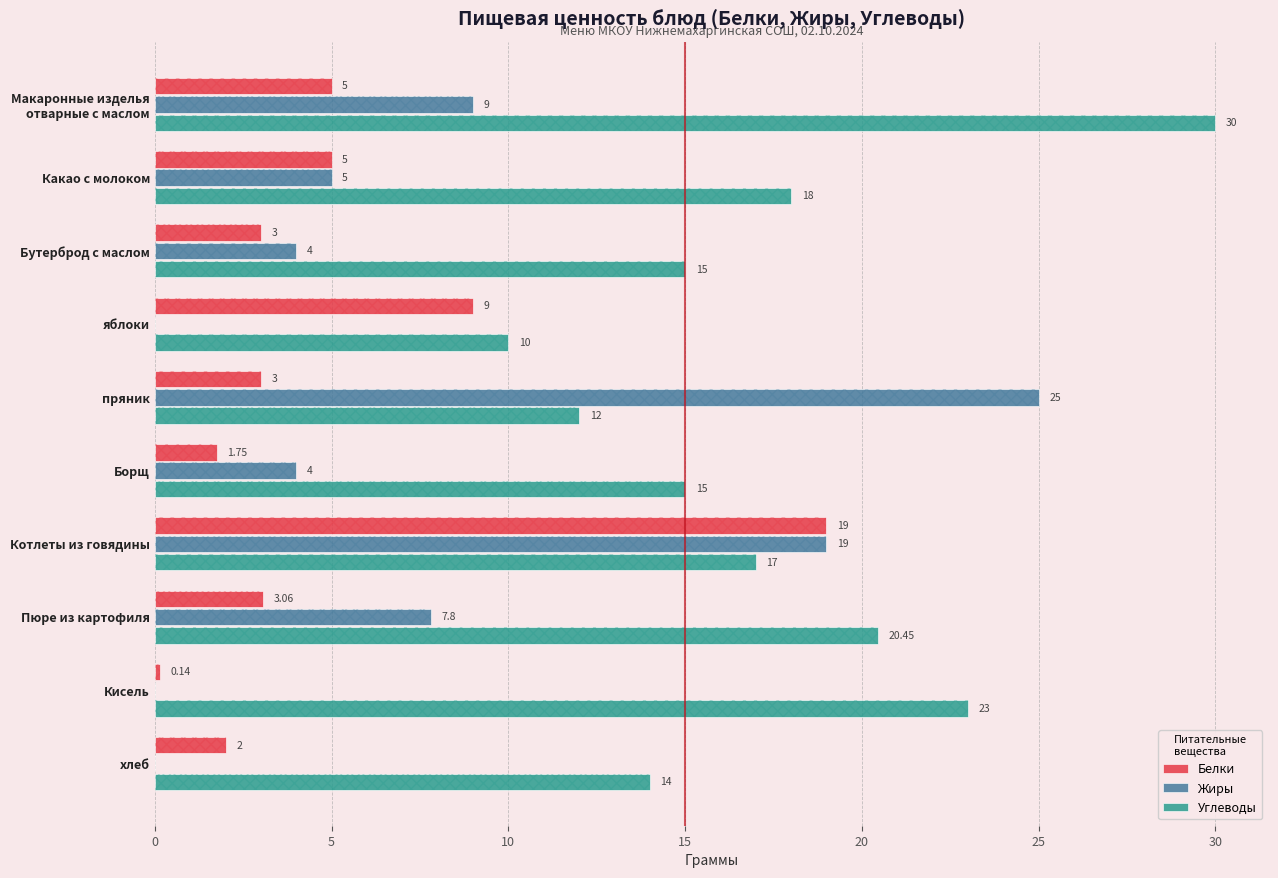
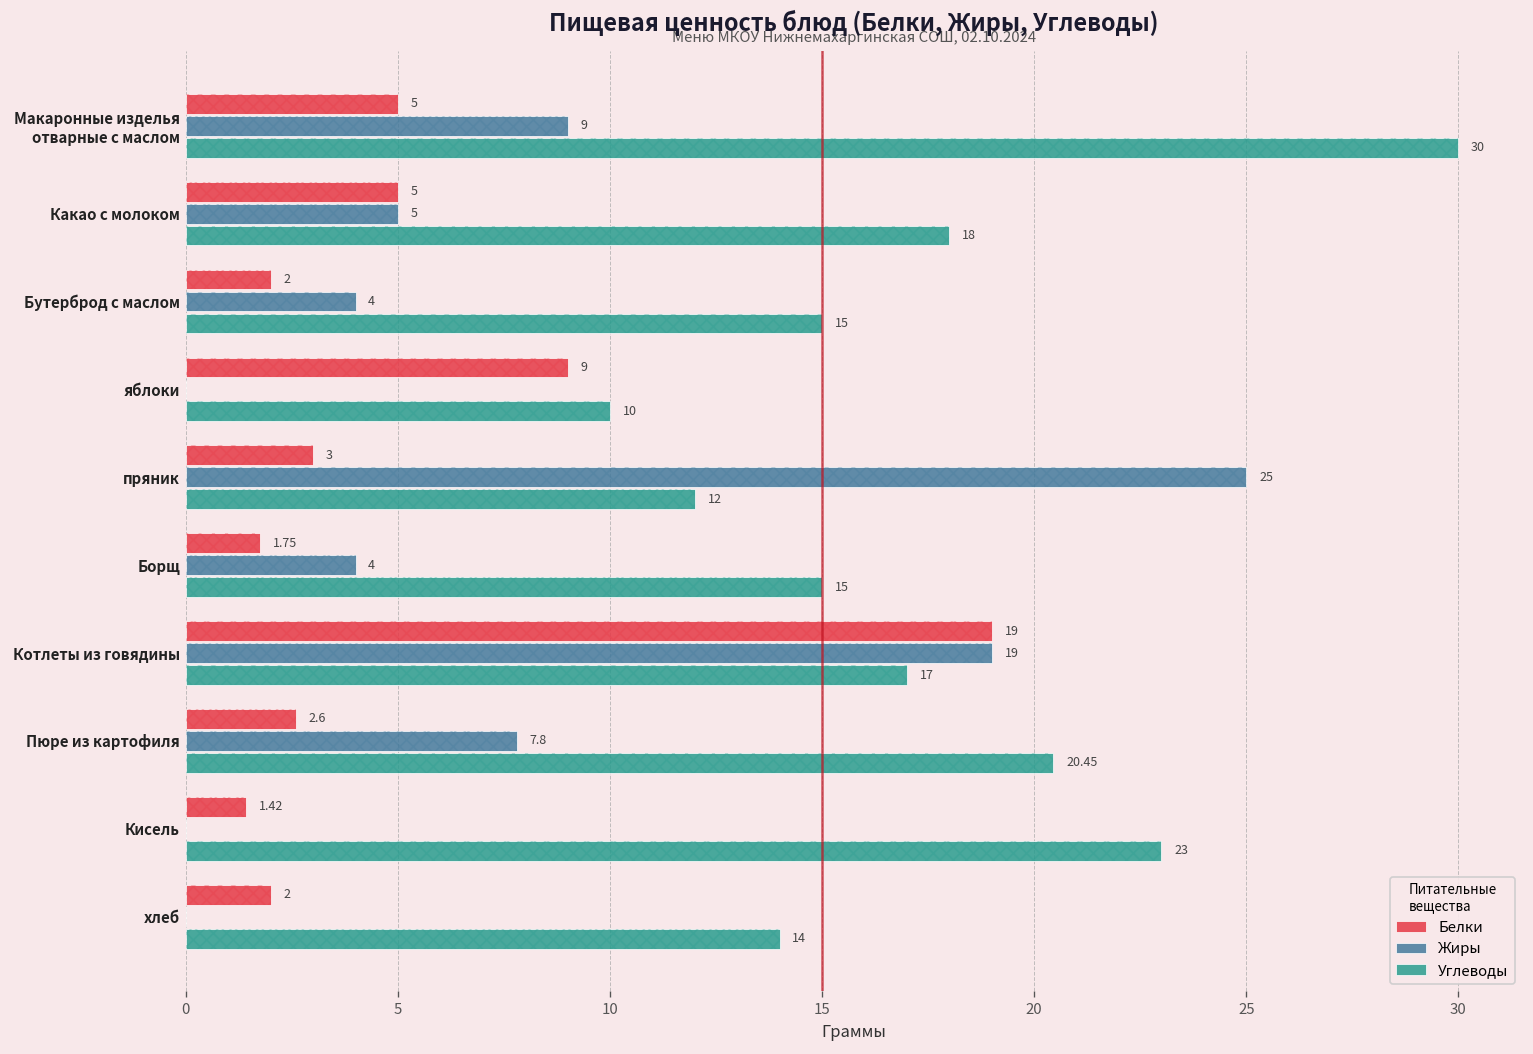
Белки, Бутерброд с маслом: 3 -> 2
Белки, Пюре из картофиля: 3.06 -> 2.6
Белки, Кисель: 0.14 -> 1.42
